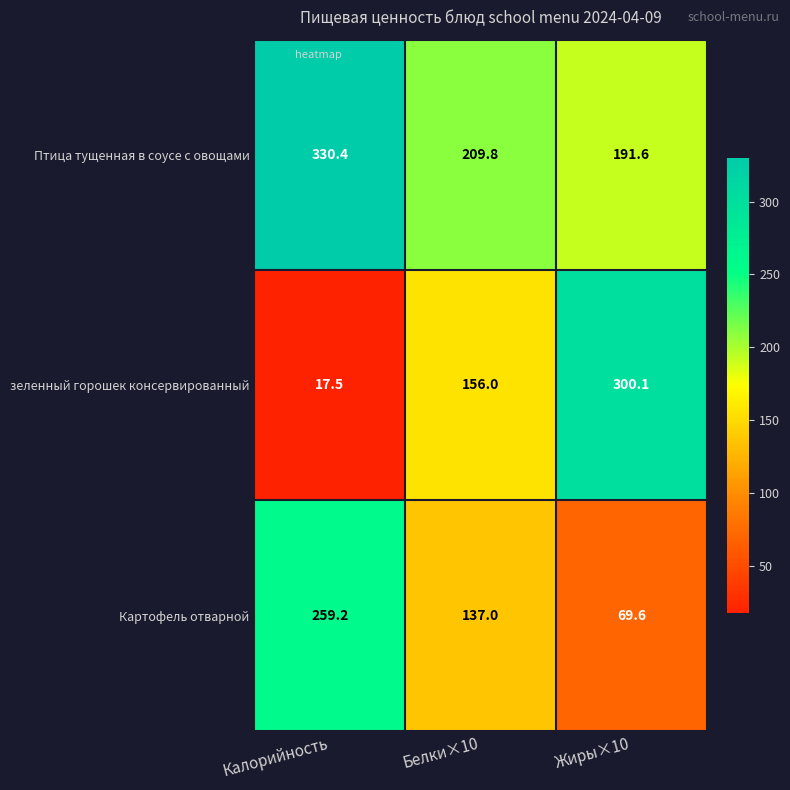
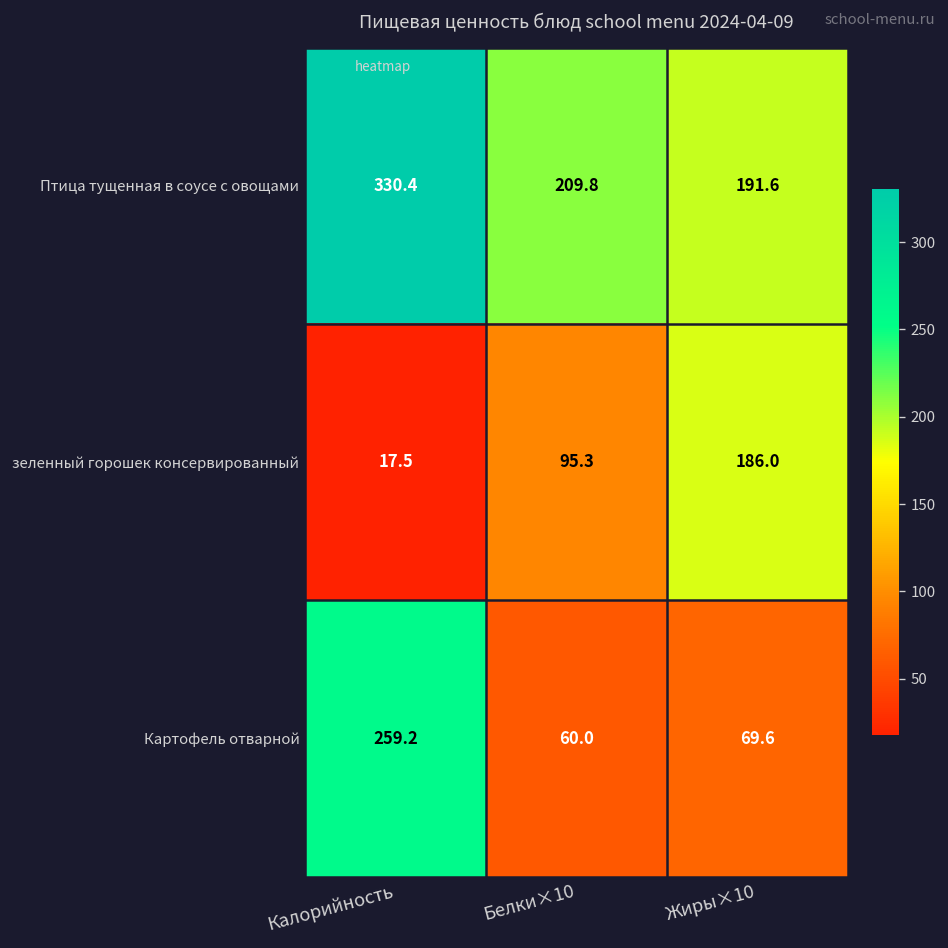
зеленный горошек консервированный, Белки×10: 156.0 -> 95.3
зеленный горошек консервированный, Жиры×10: 300.1 -> 186.0
Картофель отварной, Белки×10: 137.0 -> 60.0
